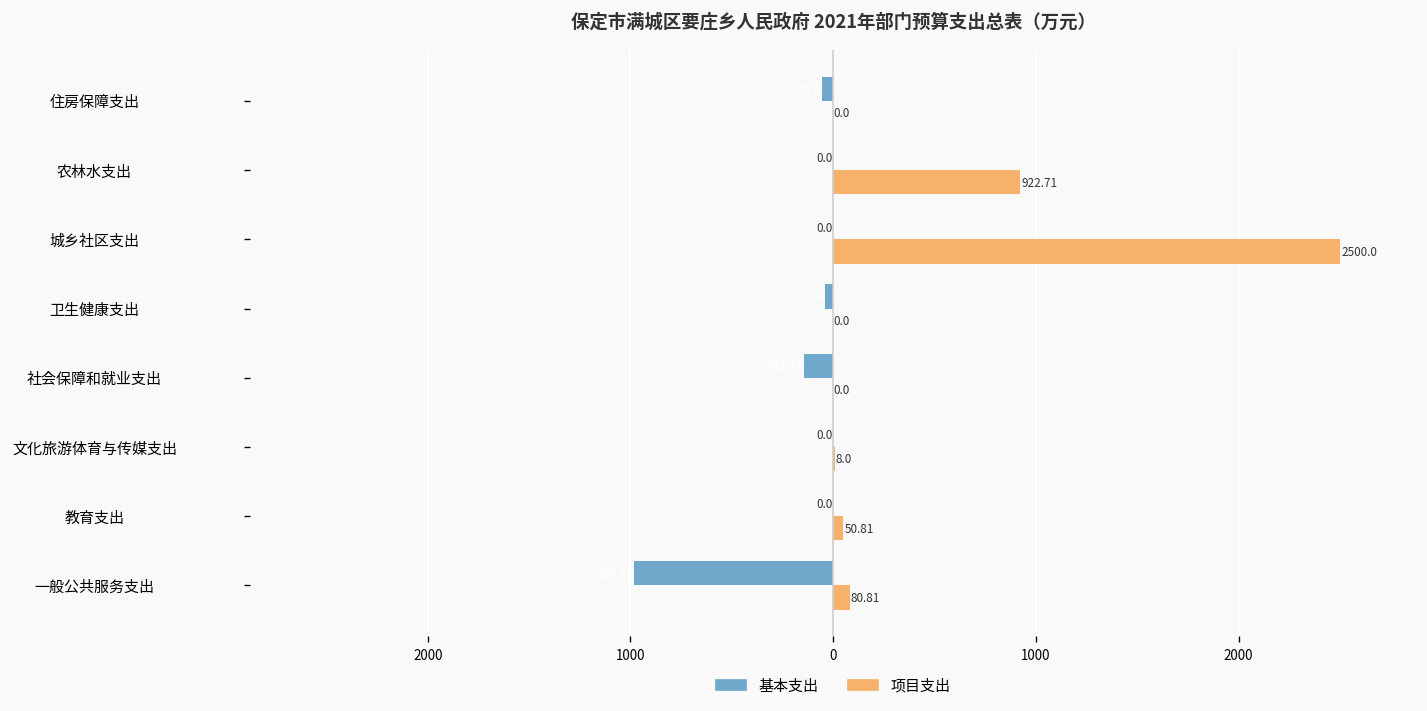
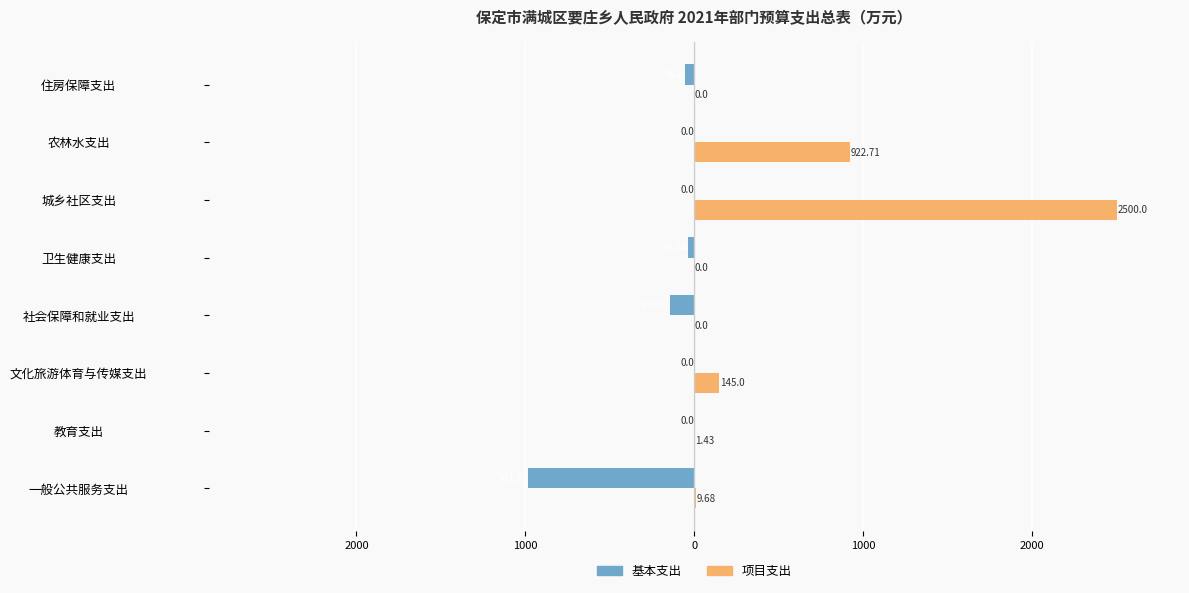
项目支出, 文化旅游体育与传媒支出: 8.0 -> 145.0
项目支出, 教育支出: 50.81 -> 1.43
项目支出, 一般公共服务支出: 80.81 -> 9.68
